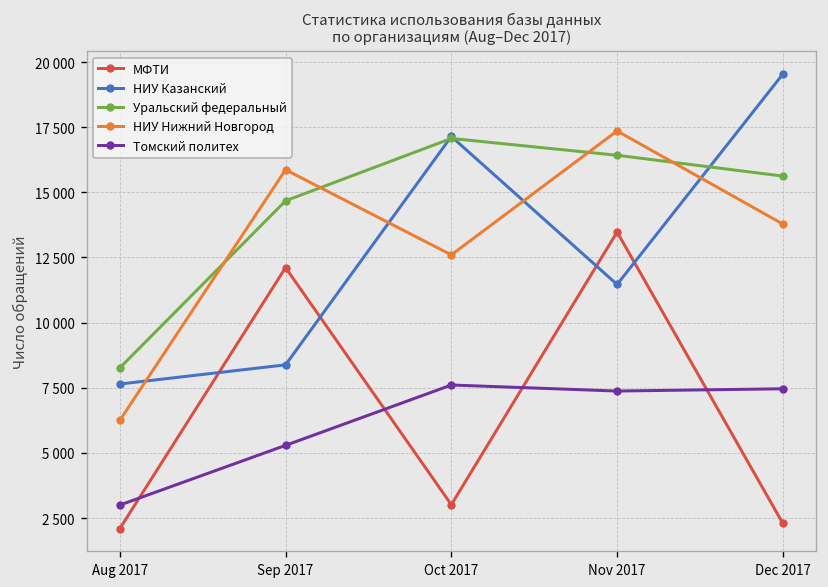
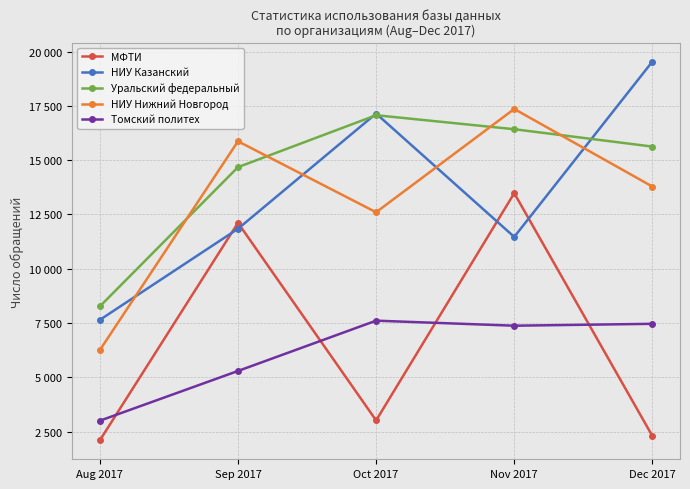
НИУ Казанский, Sep 2017: 8400 -> 11800
